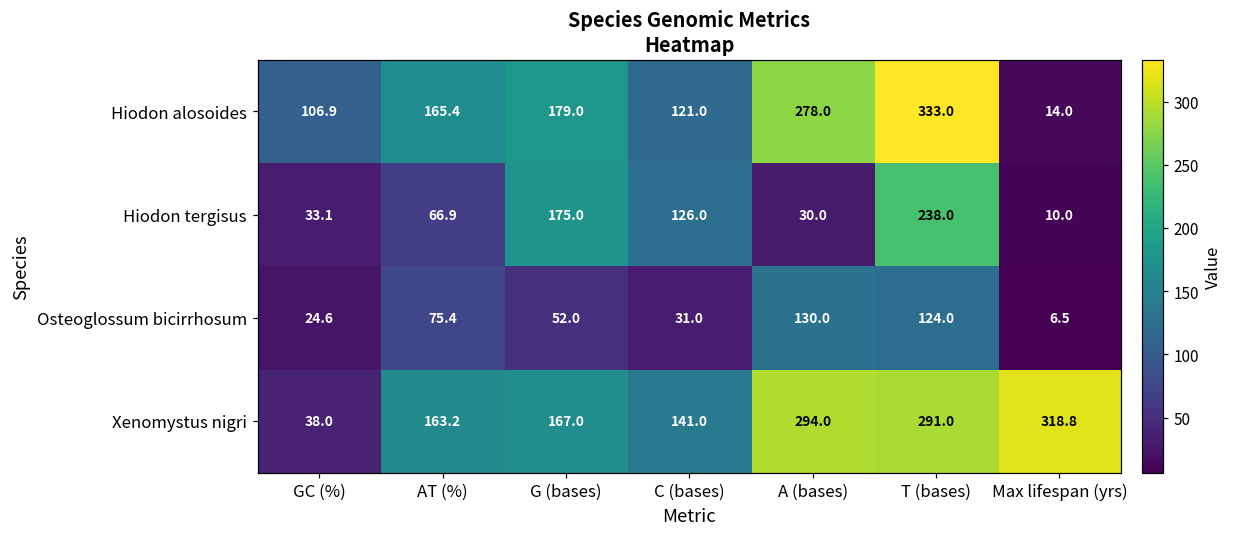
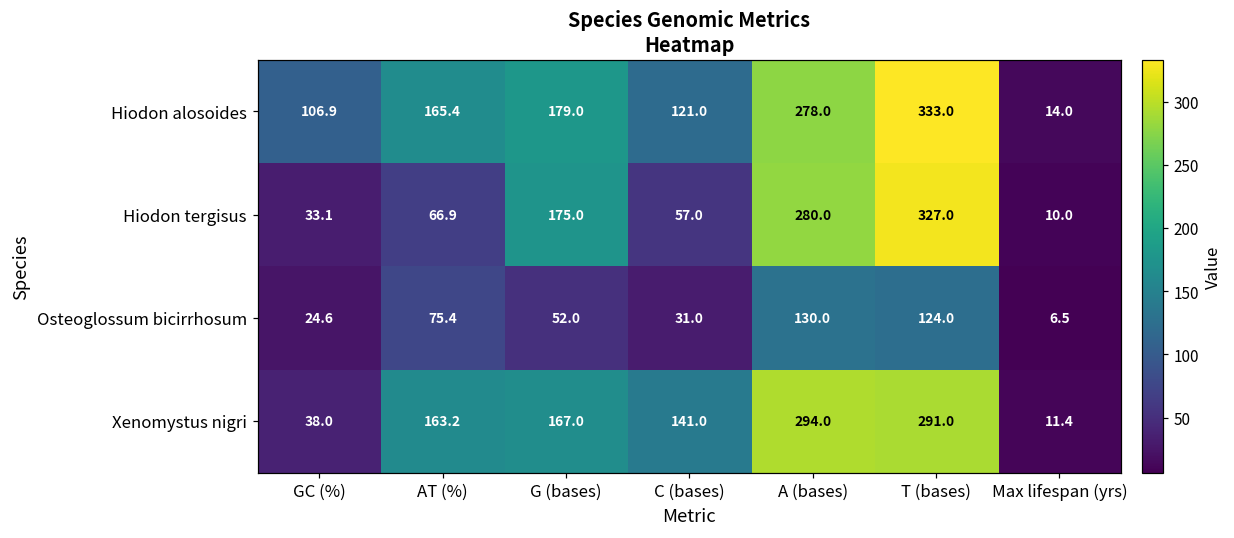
Hiodon tergisus, C (bases): 126.0 -> 57.0
Hiodon tergisus, A (bases): 30.0 -> 280.0
Hiodon tergisus, T (bases): 238.0 -> 327.0
Xenomystus nigri, Max lifespan (yrs): 318.8 -> 11.4
